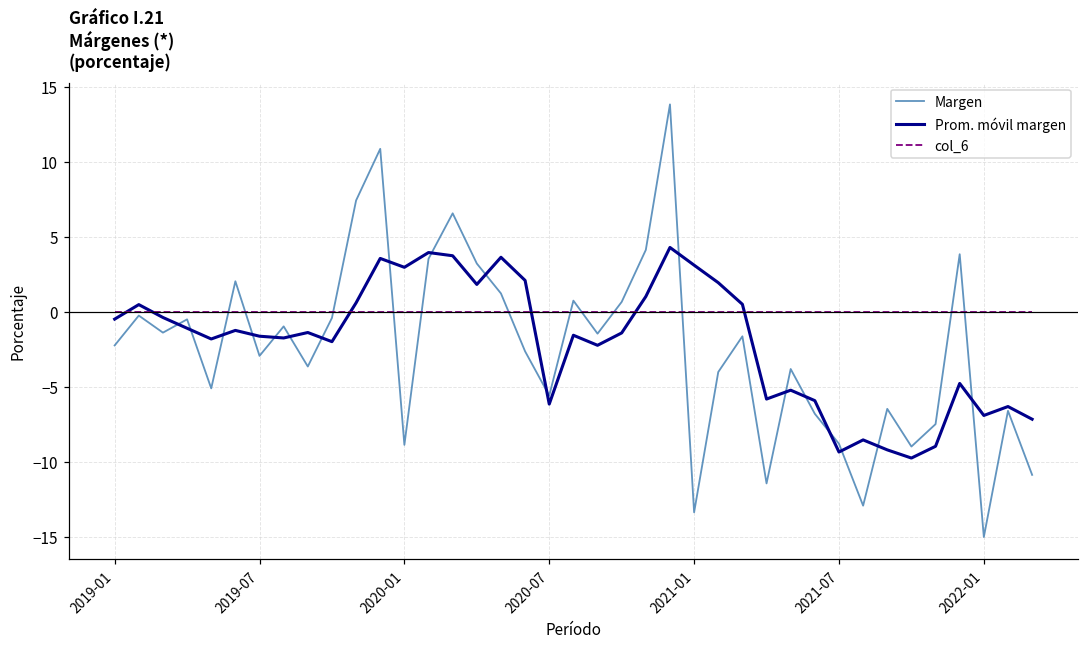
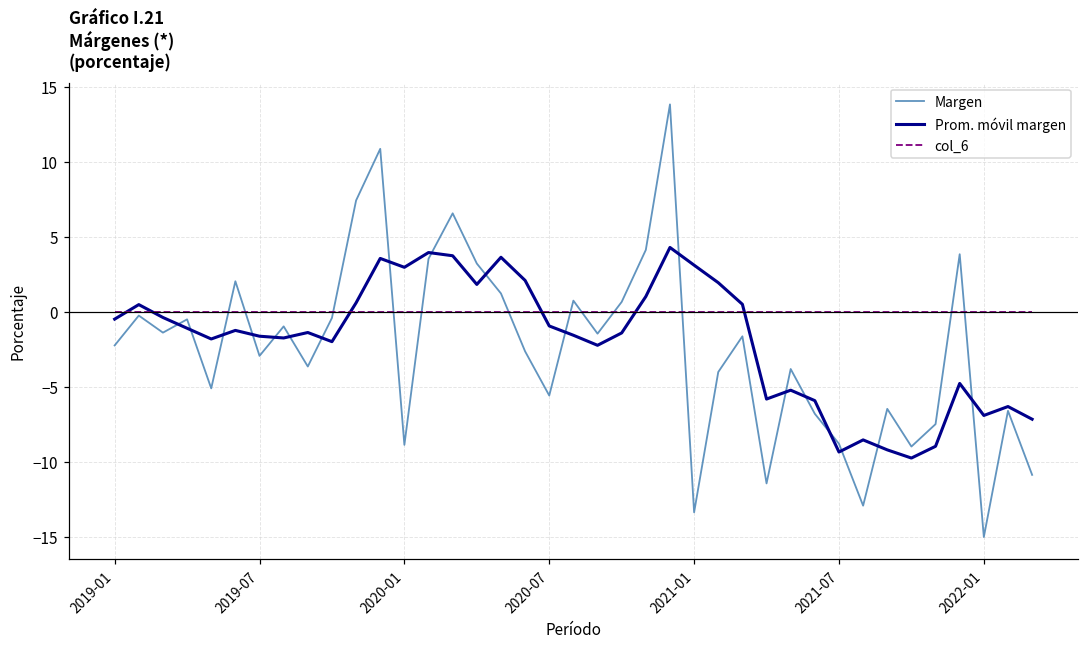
Prom. móvil margen, 2020-07: -6.2 -> -0.9
